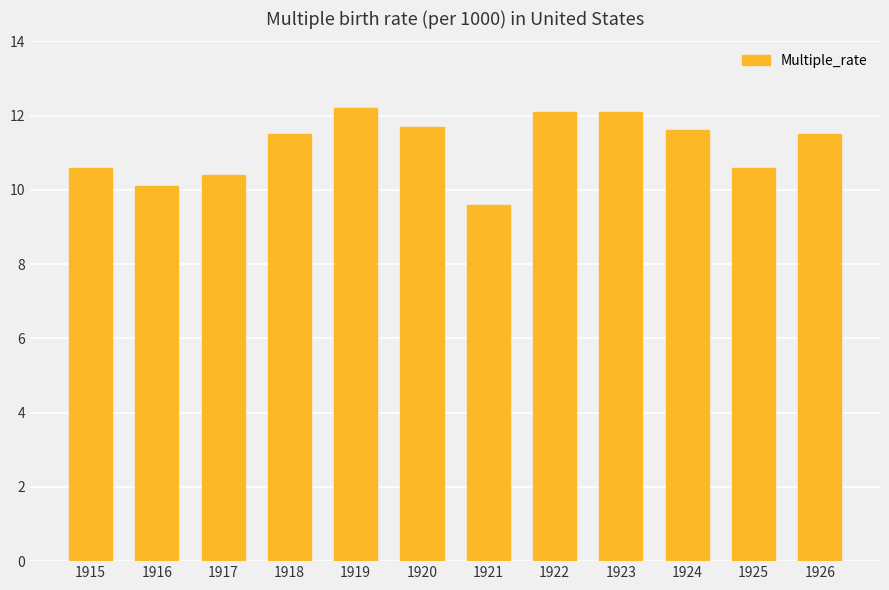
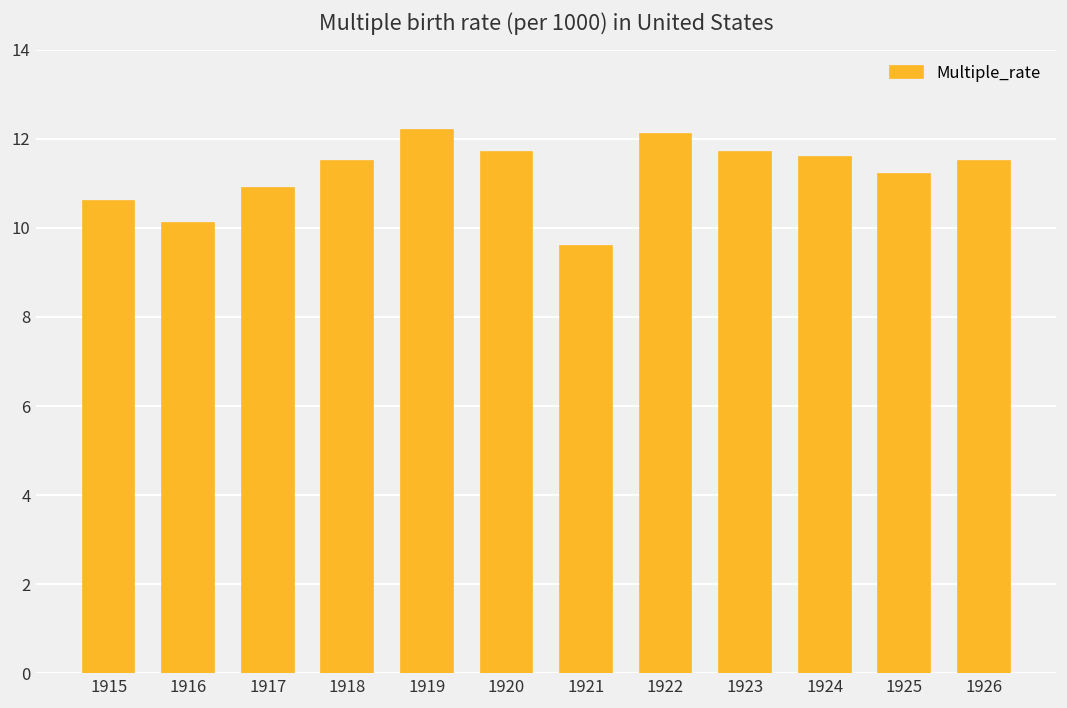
1917: 10.4 -> 10.9
1923: 12.1 -> 11.7
1925: 10.6 -> 11.2
